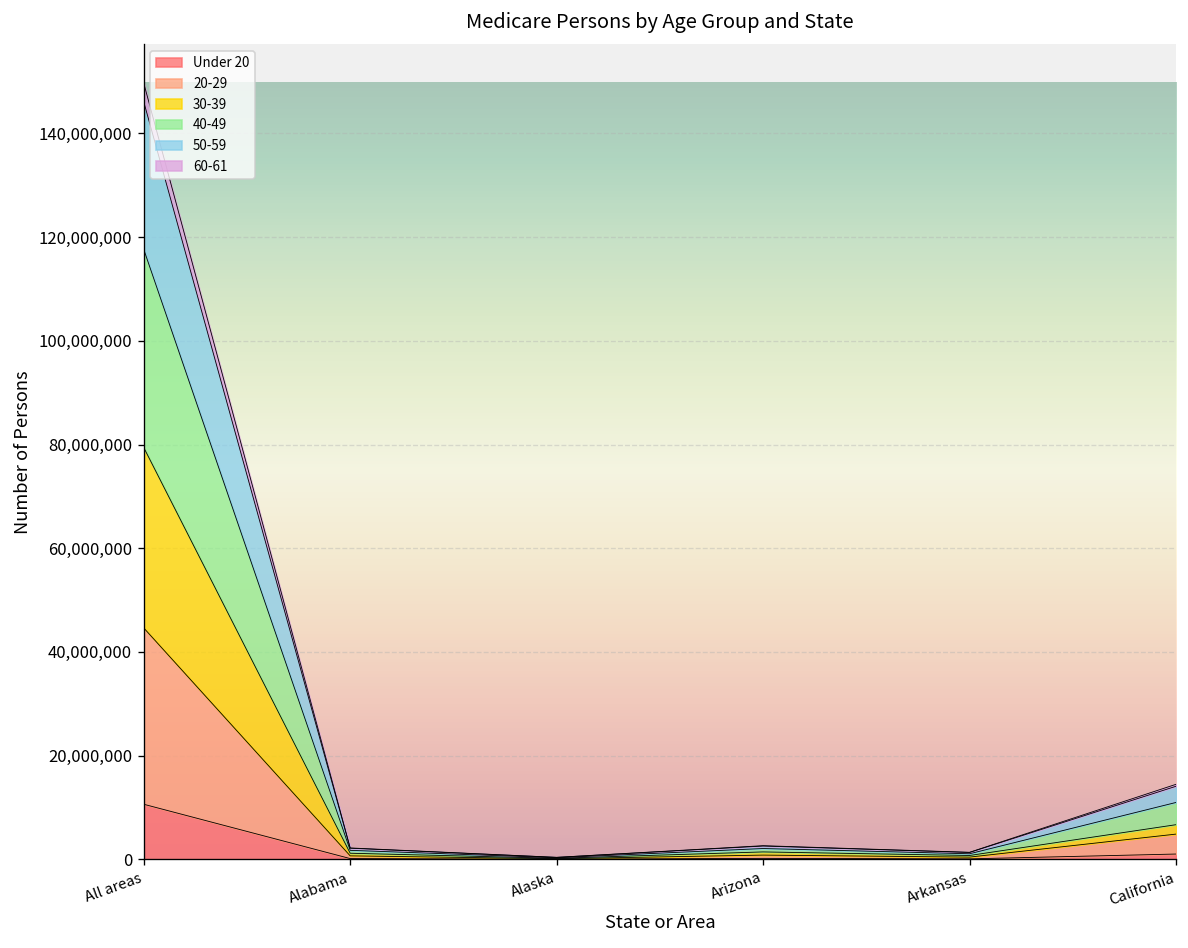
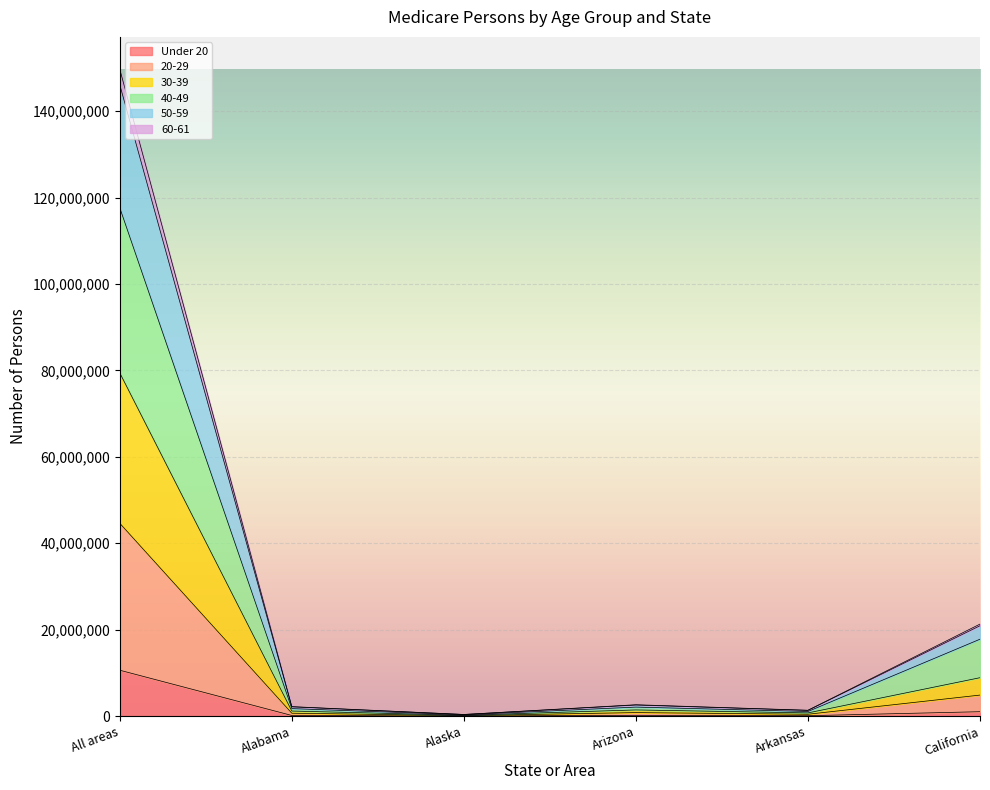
30-39, California: 2,000,000 -> 4,000,000
40-49, California: 4,000,000 -> 9,000,000
